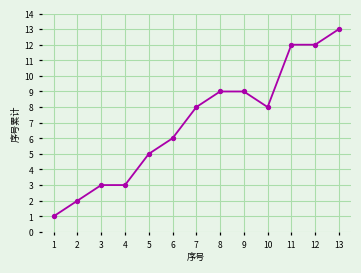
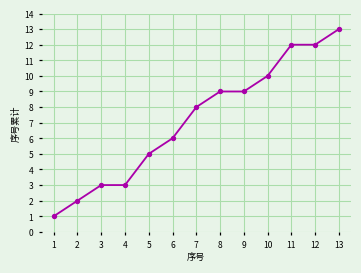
10: 8 -> 10
